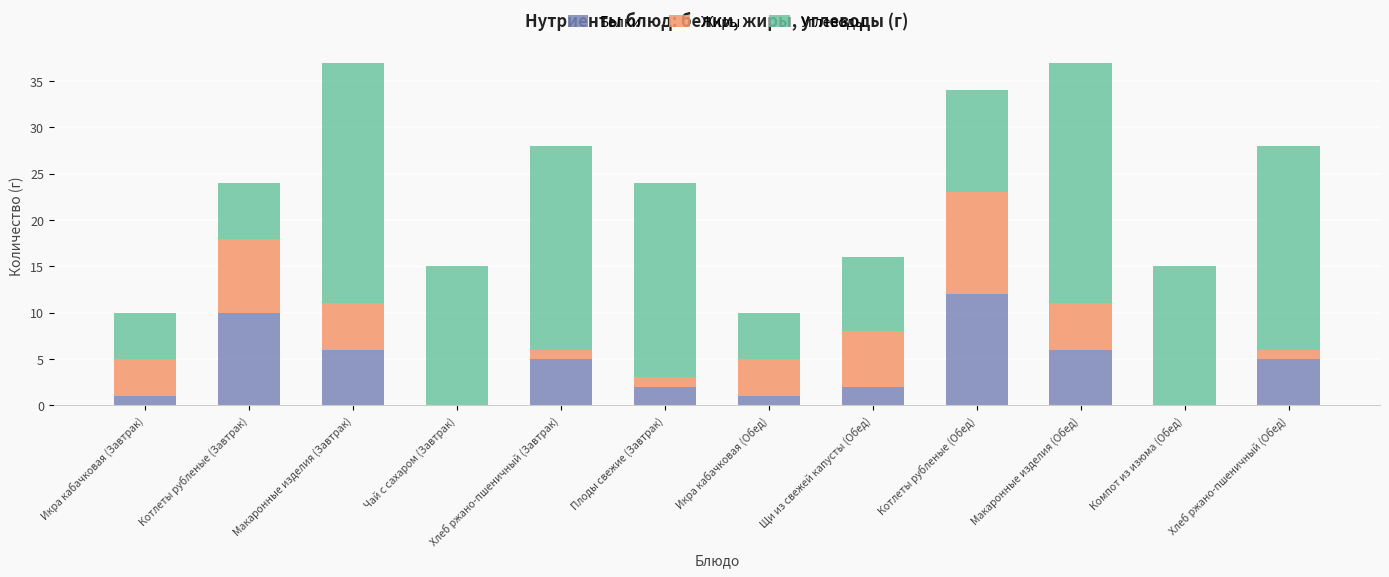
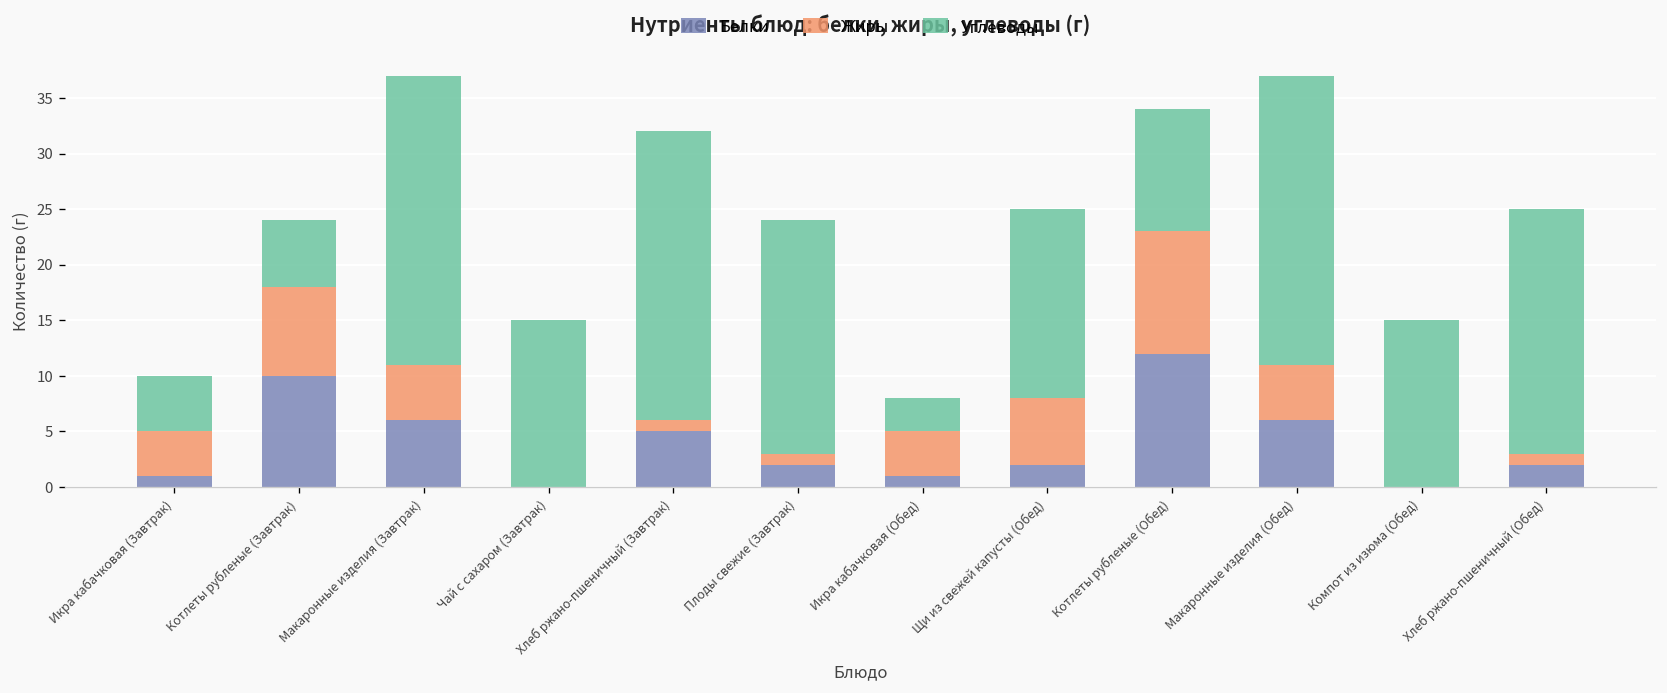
Углеводы, Хлеб ржано-пшеничный (Завтрак): 22 -> 26
Углеводы, Икра кабачковая (Обед): 5 -> 3
Углеводы, Щи из свежей капусты (Обед): 8 -> 17
Белки, Хлеб ржано-пшеничный (Обед): 5 -> 2
